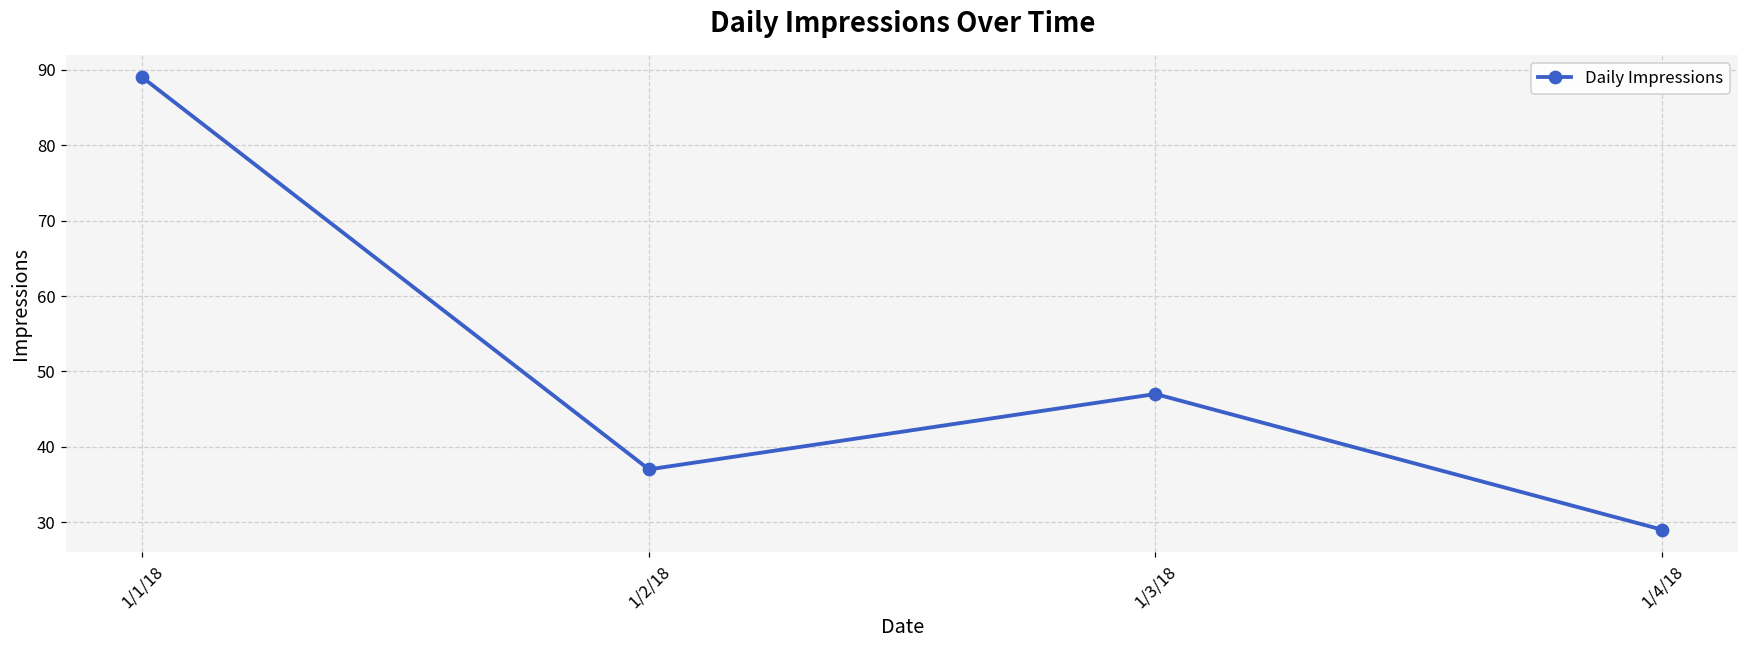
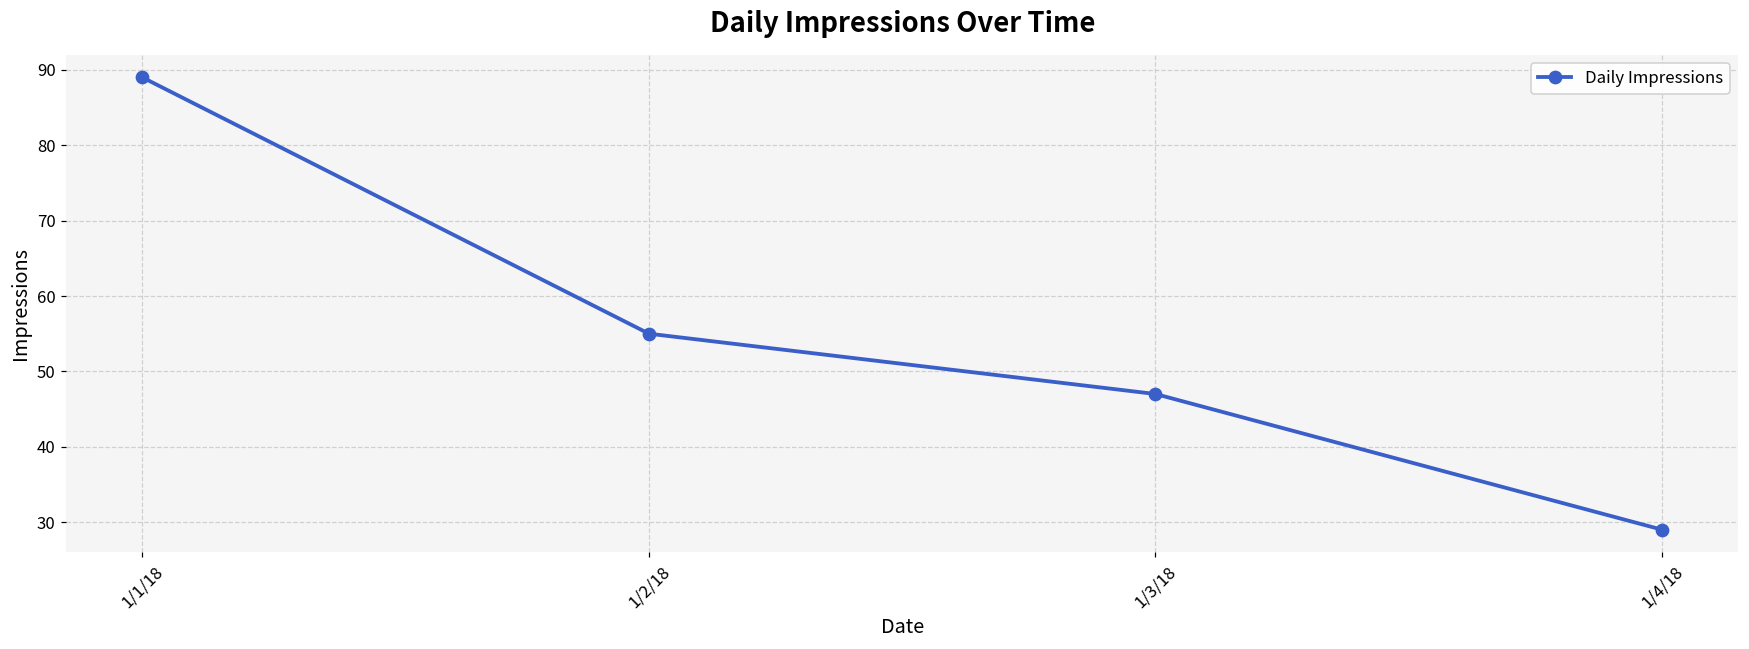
1/2/18: 37 -> 55
